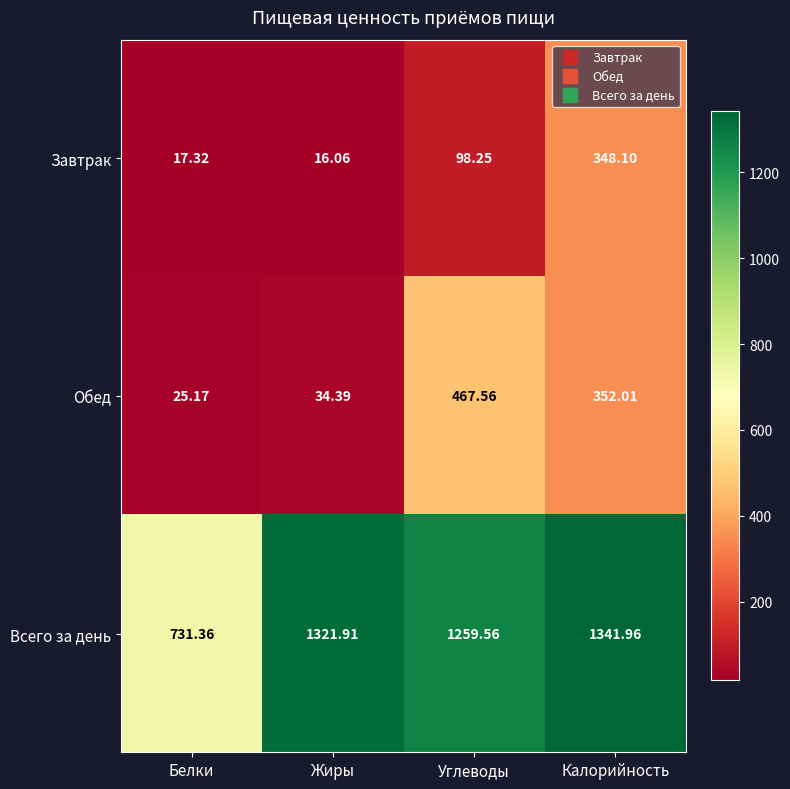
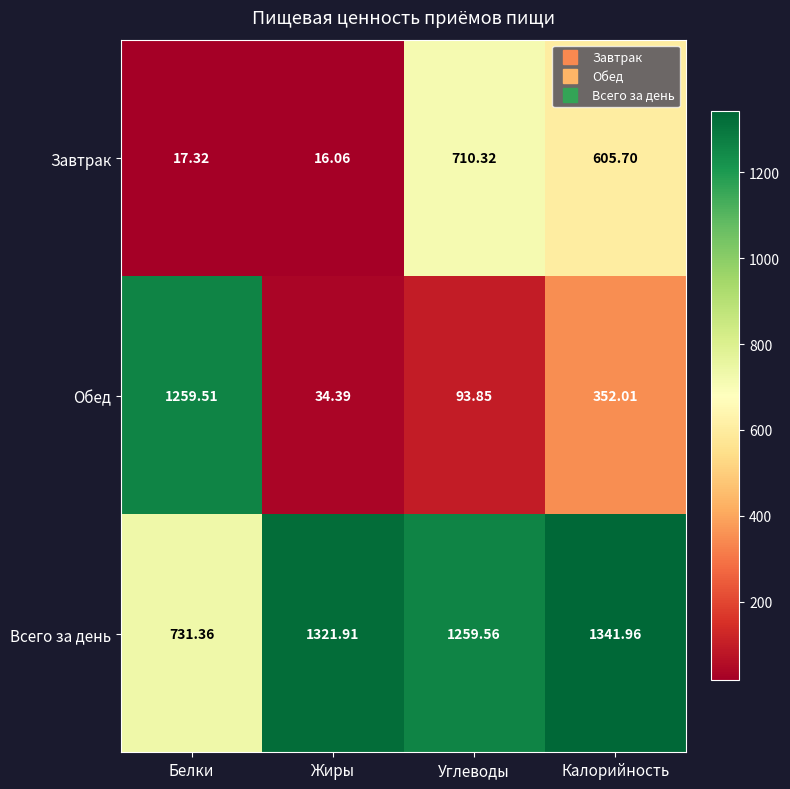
Завтрак, Углеводы: 98.25 -> 710.32
Завтрак, Калорийность: 348.10 -> 605.70
Обед, Белки: 25.17 -> 1259.51
Обед, Углеводы: 467.56 -> 93.85
